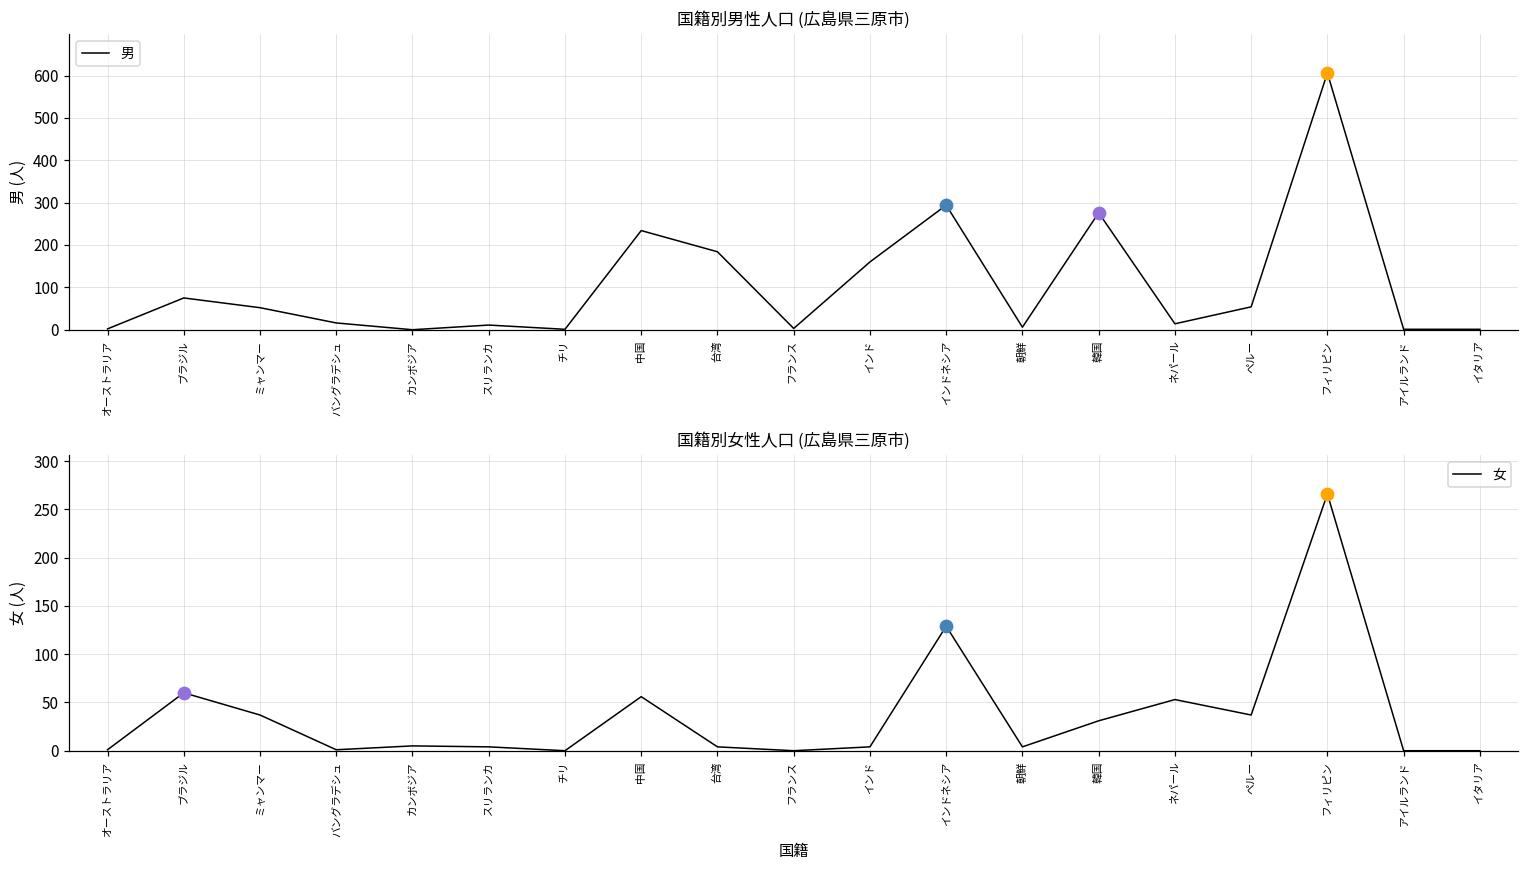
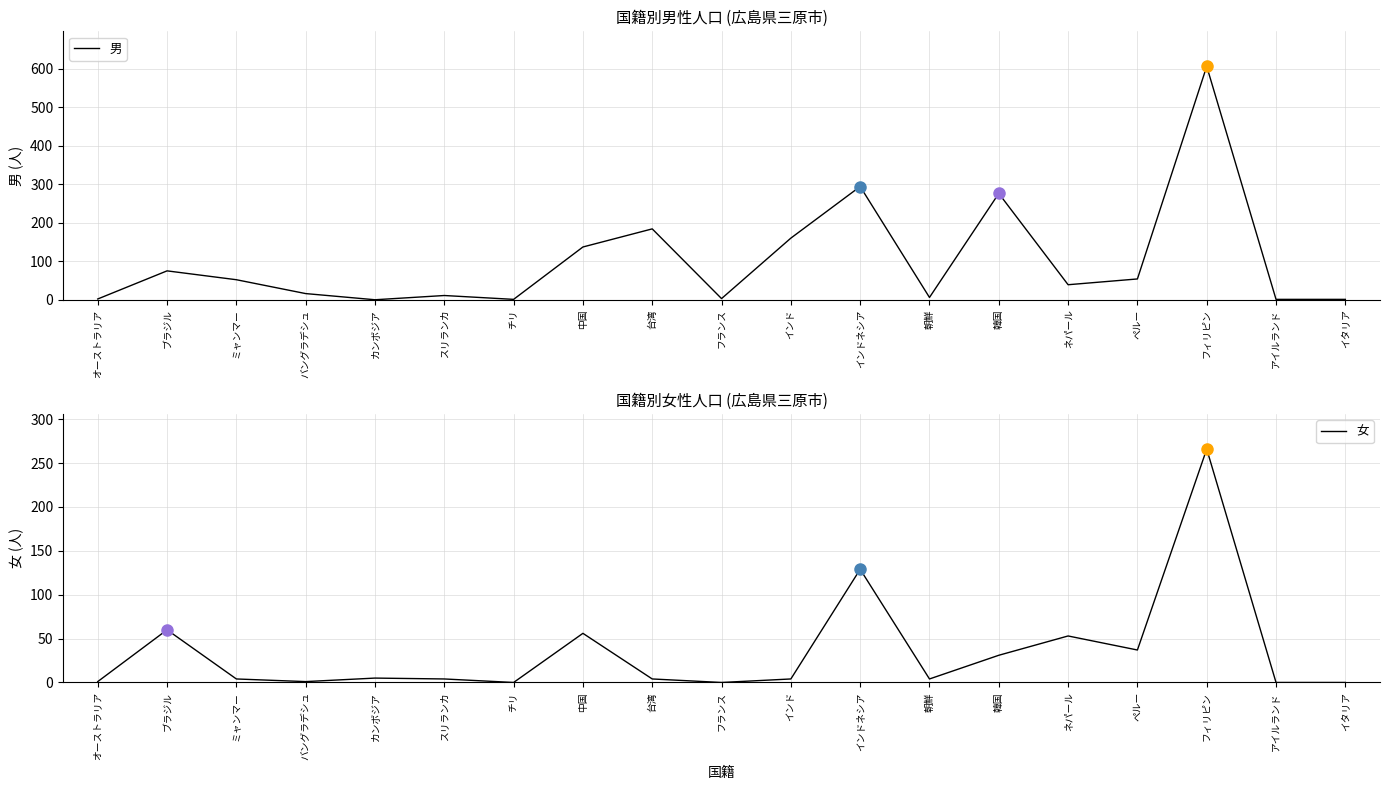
国籍別男性人口 (広島県三原市), 男, 中国: 230 -> 140
国籍別男性人口 (広島県三原市), 男, ネパール: 10 -> 40
国籍別女性人口 (広島県三原市), 女, ミャンマー: 40 -> 0
